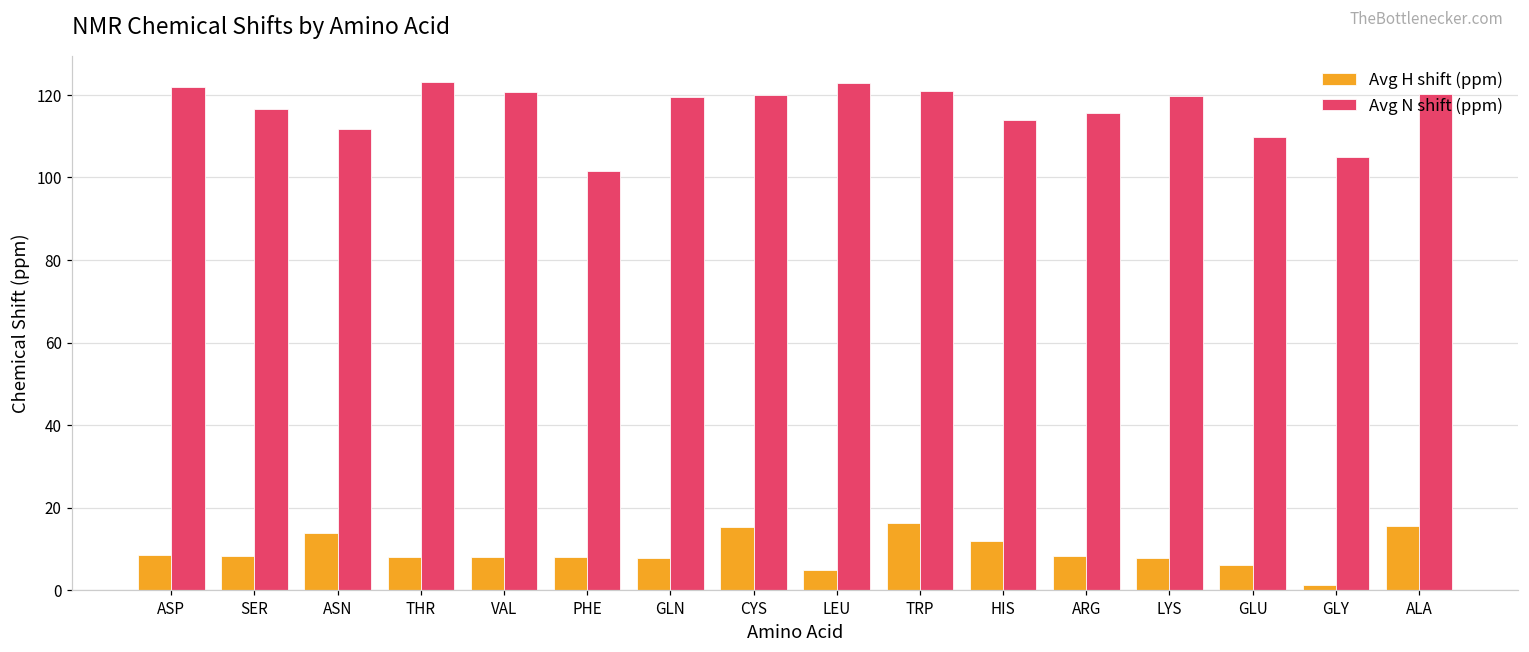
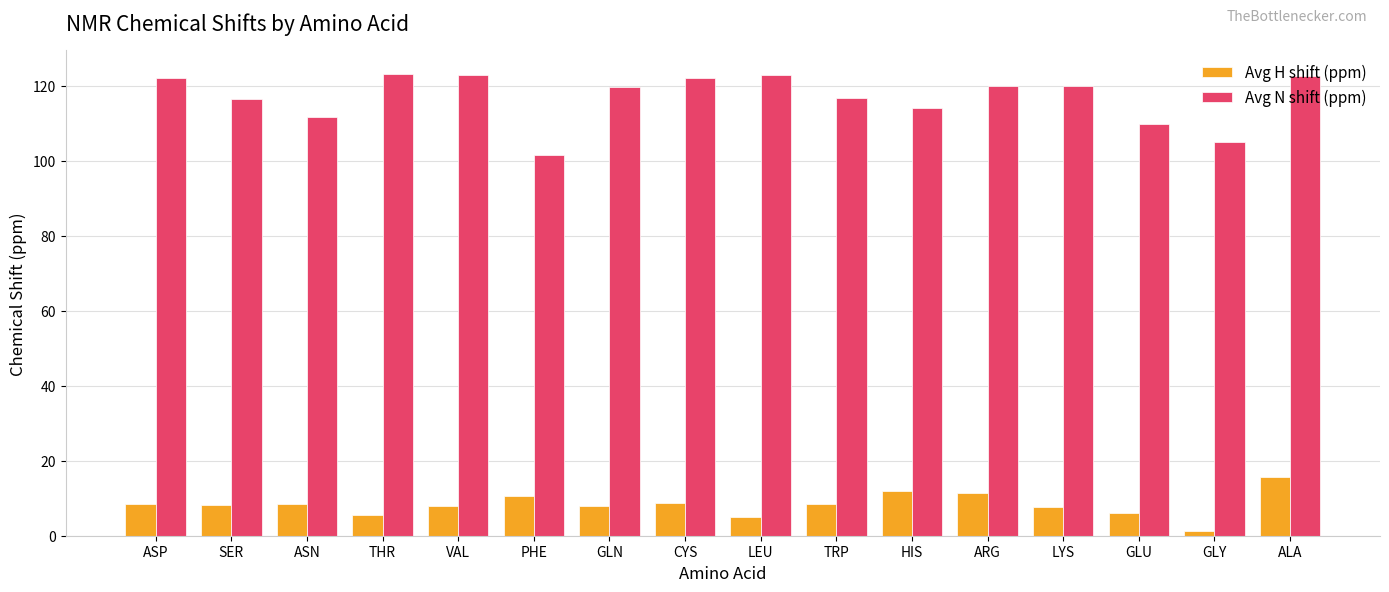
Avg H shift (ppm), ASN: 14 -> 8
Avg H shift (ppm), THR: 8 -> 5
Avg N shift (ppm), VAL: 121 -> 123
Avg H shift (ppm), PHE: 8 -> 11
Avg H shift (ppm), CYS: 15 -> 9
Avg N shift (ppm), CYS: 120 -> 122
Avg H shift (ppm), TRP: 16 -> 8
Avg N shift (ppm), TRP: 121 -> 117
Avg H shift (ppm), ARG: 8 -> 11
Avg N shift (ppm), ARG: 116 -> 120
Avg N shift (ppm), ALA: 120 -> 123
